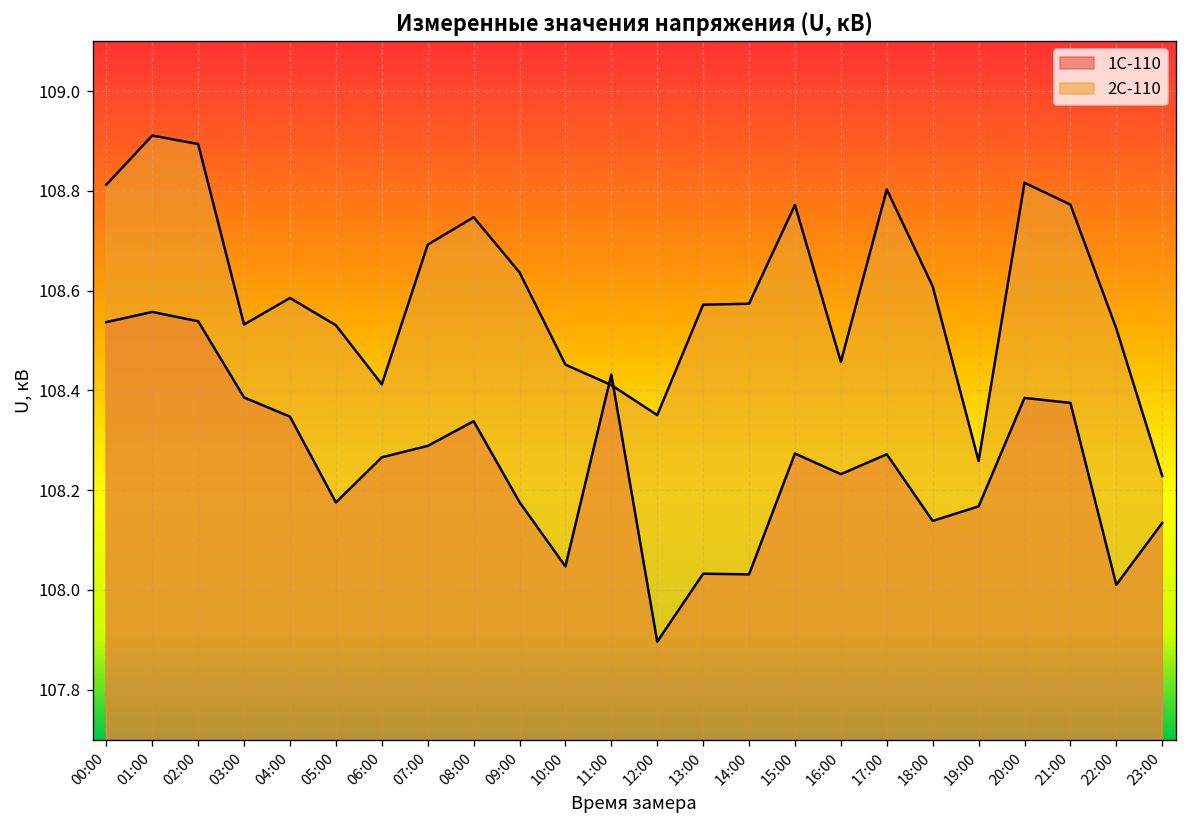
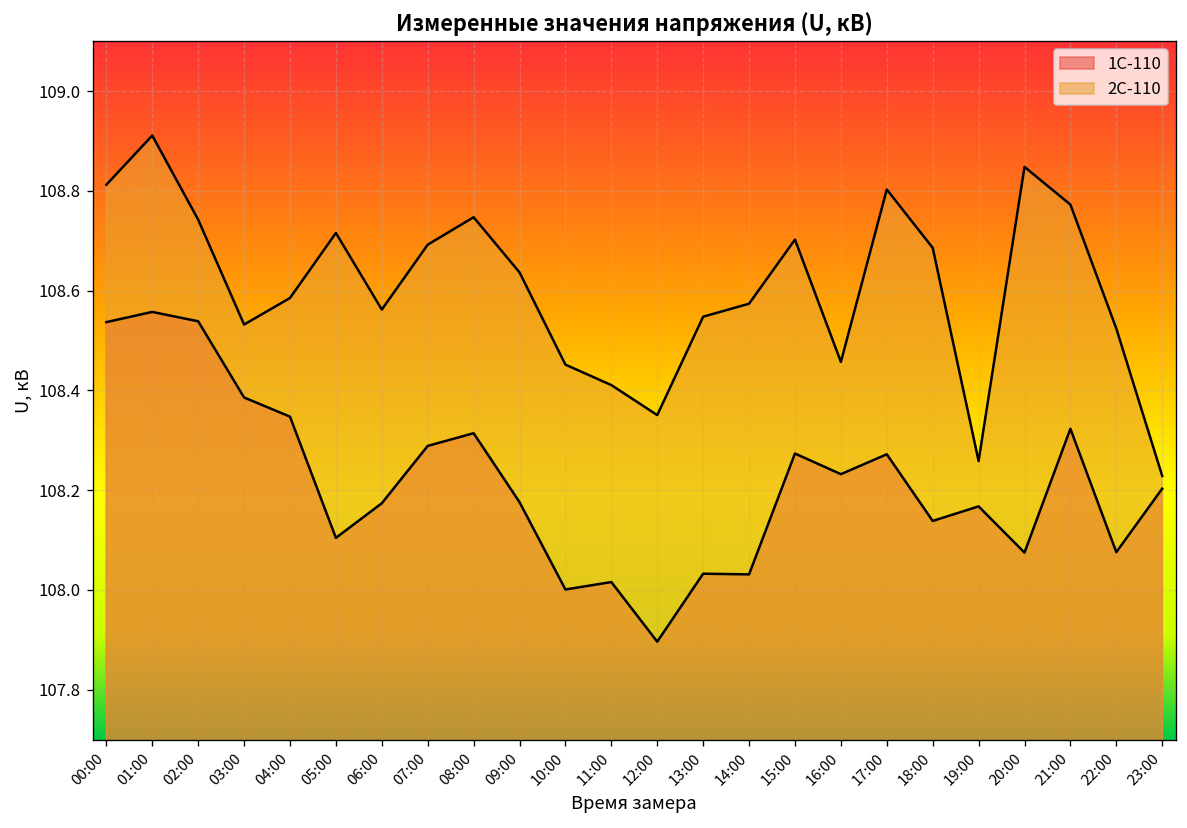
2С-110, 02:00: 108.89 -> 108.74
1С-110, 05:00: 108.18 -> 108.10
2С-110, 05:00: 108.53 -> 108.72
1С-110, 06:00: 108.27 -> 108.17
2С-110, 06:00: 108.41 -> 108.56
1С-110, 08:00: 108.34 -> 108.31
1С-110, 10:00: 108.05 -> 108.00
1С-110, 11:00: 108.43 -> 108.02
2С-110, 13:00: 108.57 -> 108.55
2С-110, 15:00: 108.77 -> 108.70
2С-110, 18:00: 108.61 -> 108.69
1С-110, 20:00: 108.38 -> 108.07
2С-110, 20:00: 108.82 -> 108.85
1С-110, 21:00: 108.37 -> 108.32
1С-110, 22:00: 108.01 -> 108.08
1С-110, 23:00: 108.13 -> 108.20
